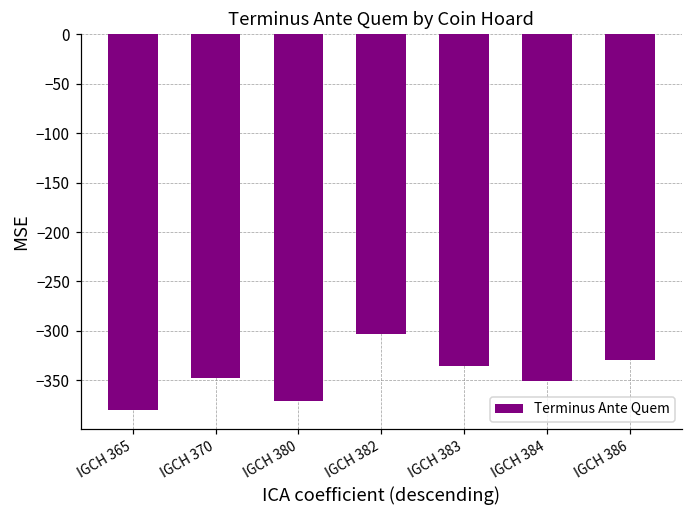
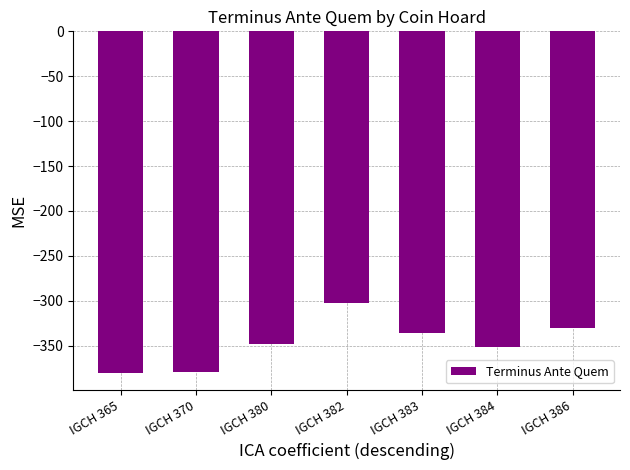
IGCH 370: -350 -> -380
IGCH 380: -370 -> -350
